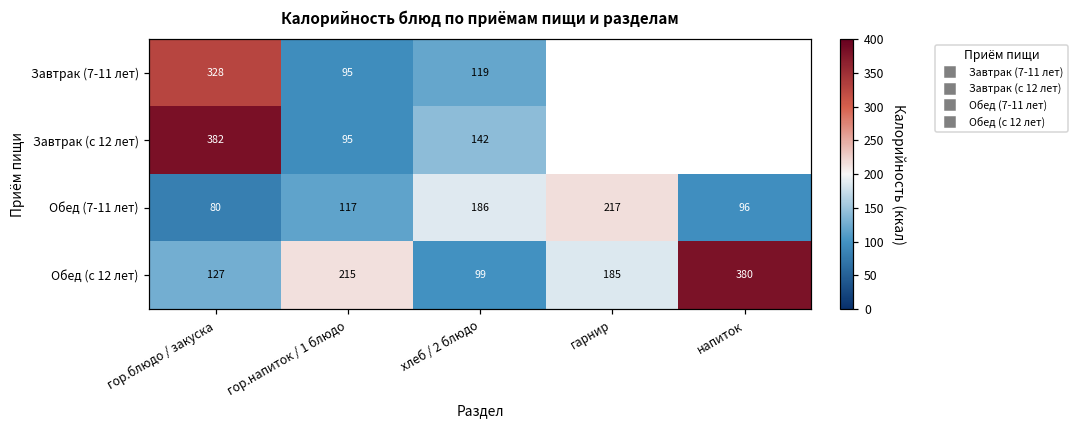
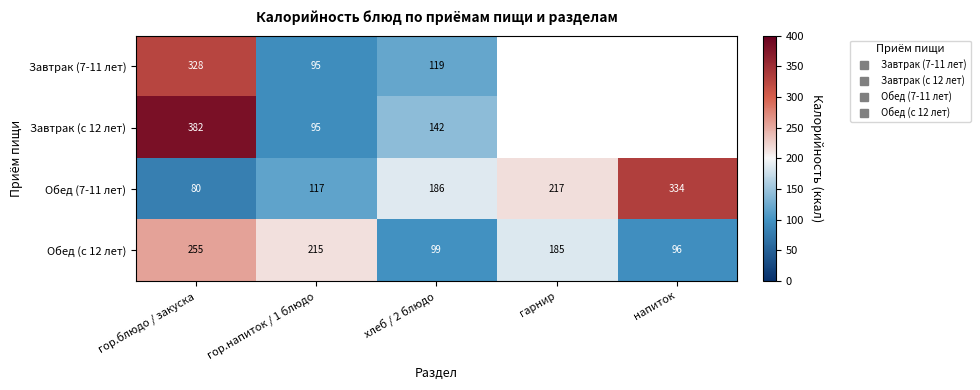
Обед (7-11 лет), напиток: 96 -> 334
Обед (с 12 лет), гор.блюдо / закуска: 127 -> 255
Обед (с 12 лет), напиток: 380 -> 96
